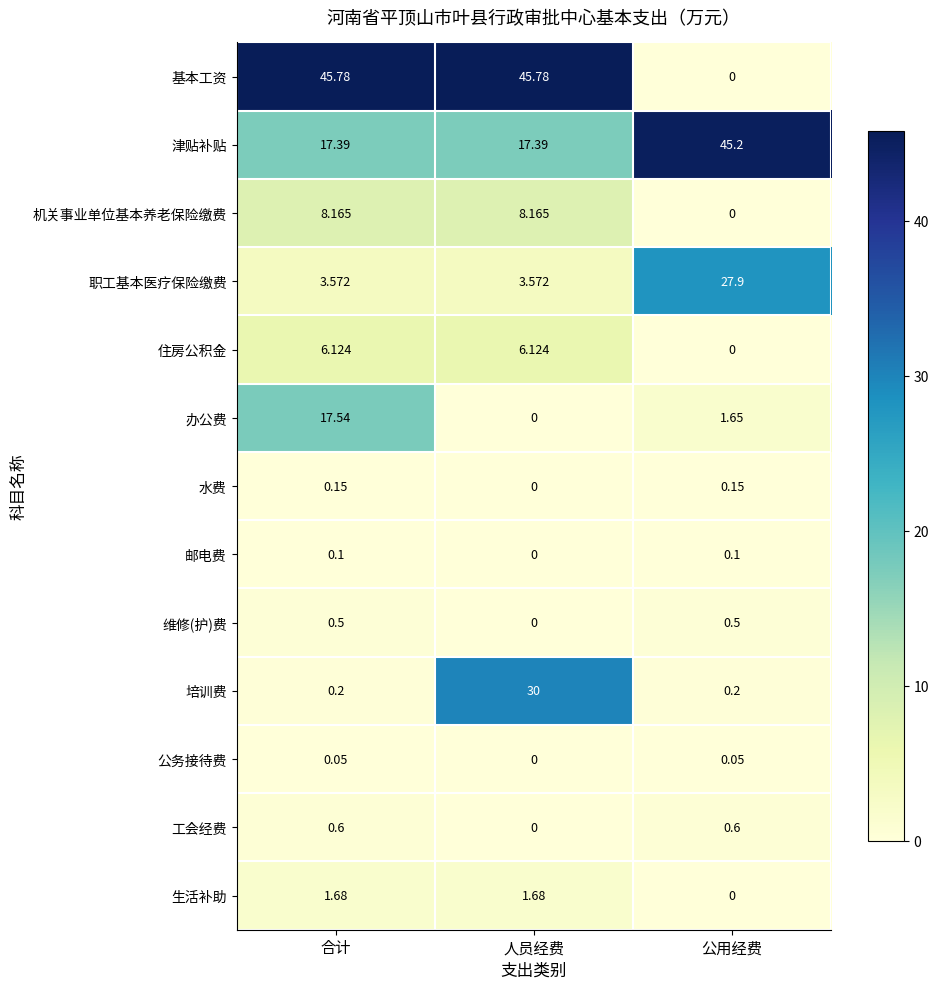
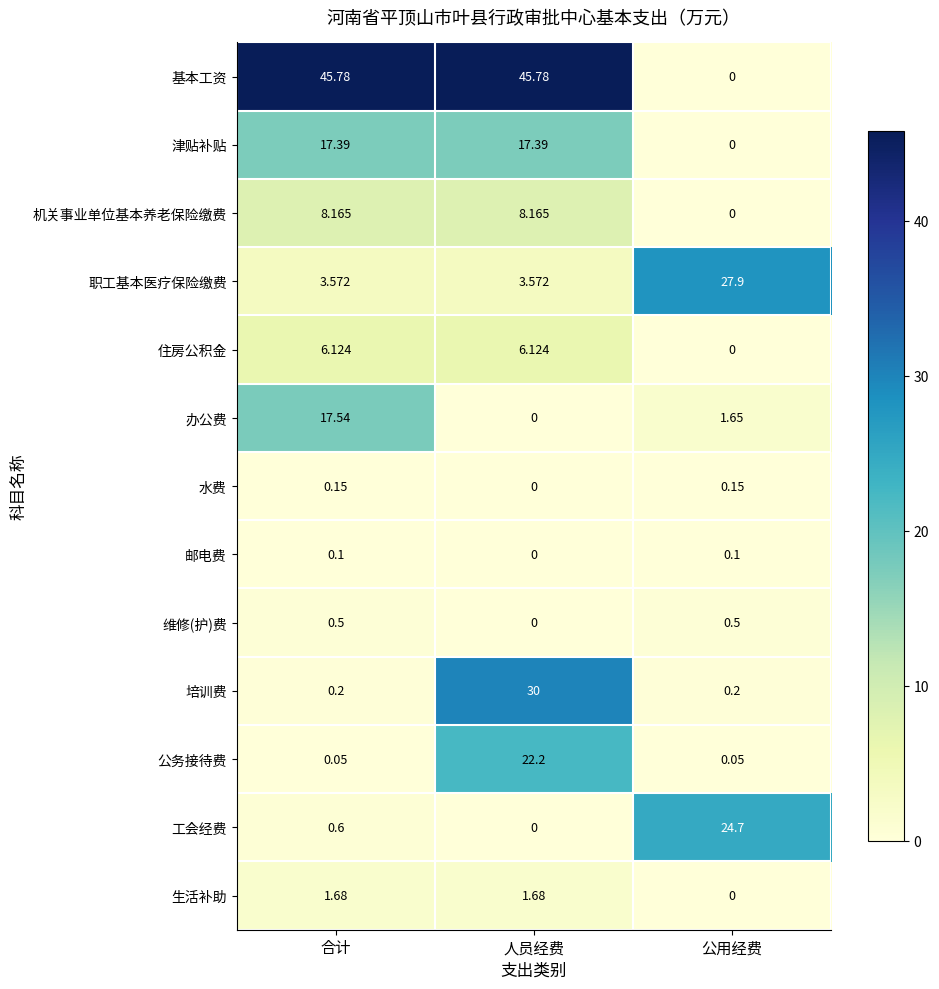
津贴补贴, 公用经费: 45.2 -> 0
公务接待费, 人员经费: 0 -> 22.2
工会经费, 公用经费: 0.6 -> 24.7
